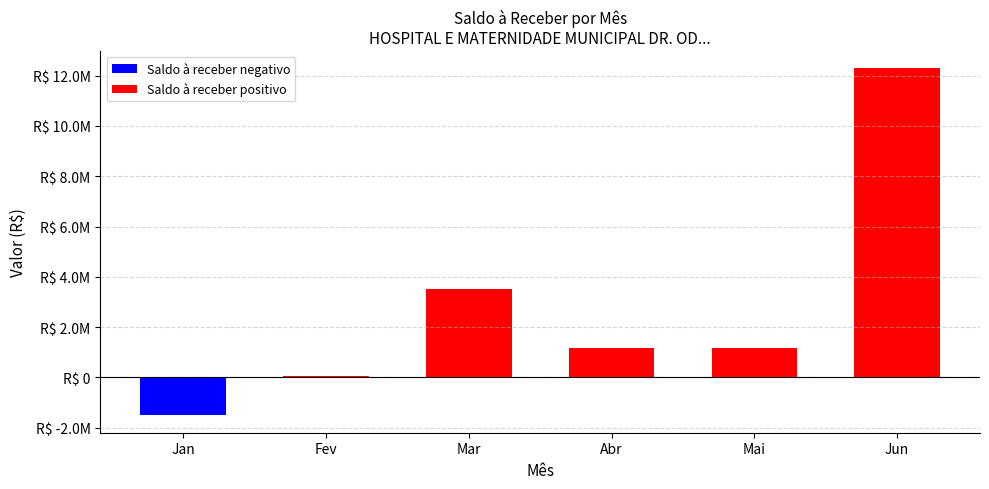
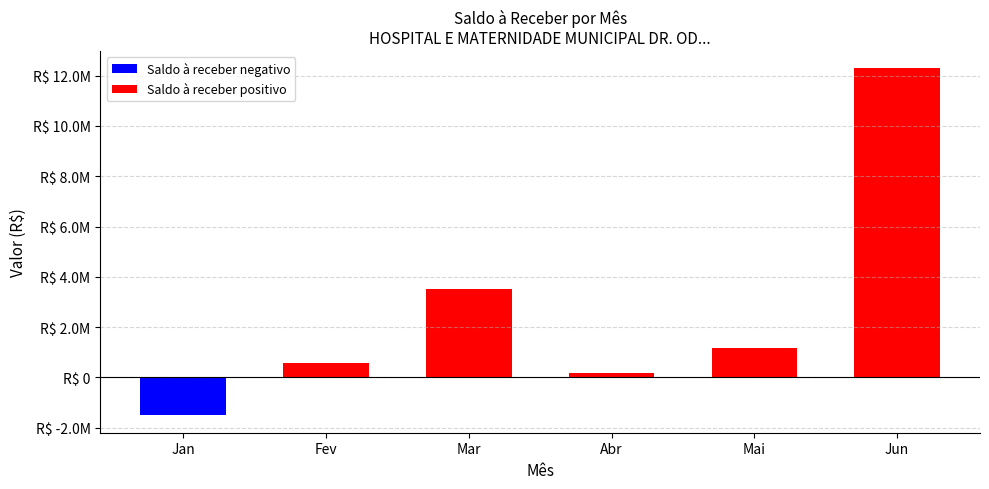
Fev: R$ 100000 -> R$ 600000
Abr: R$ 1200000 -> R$ 200000
